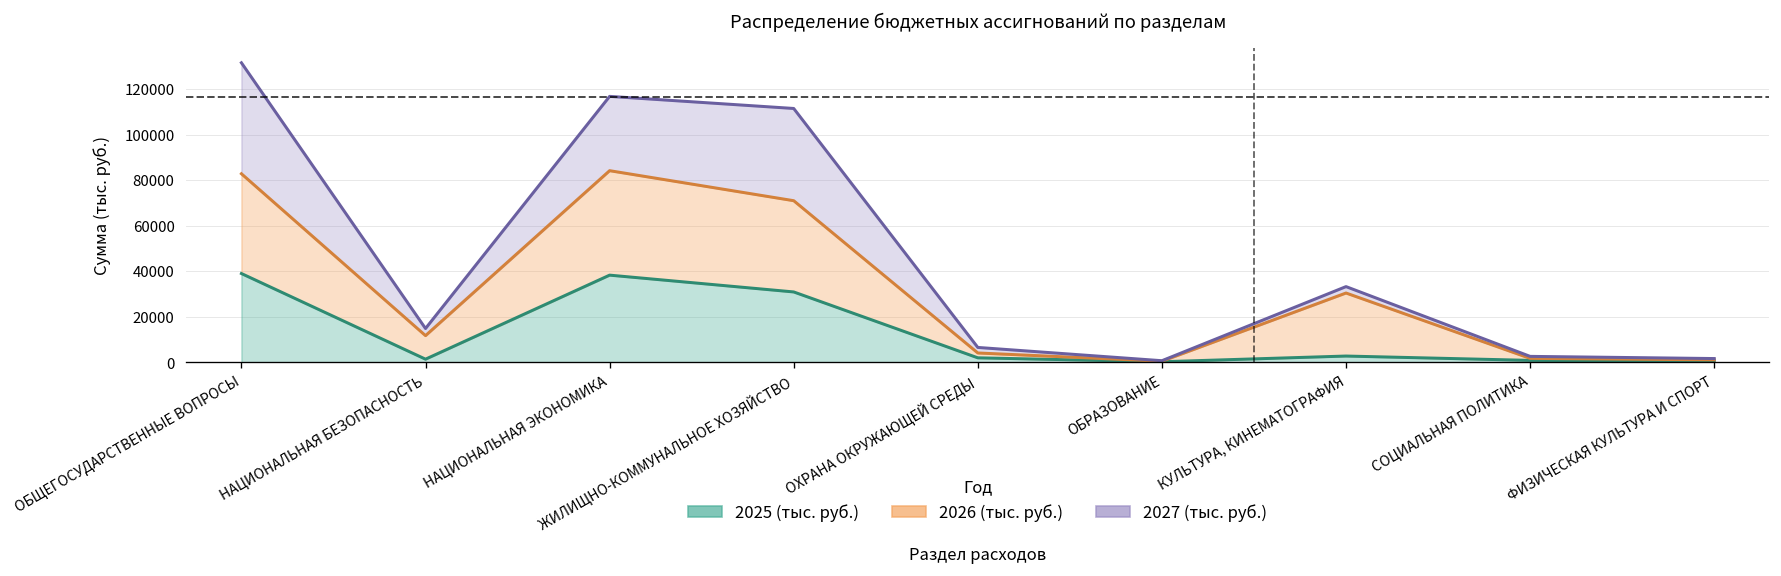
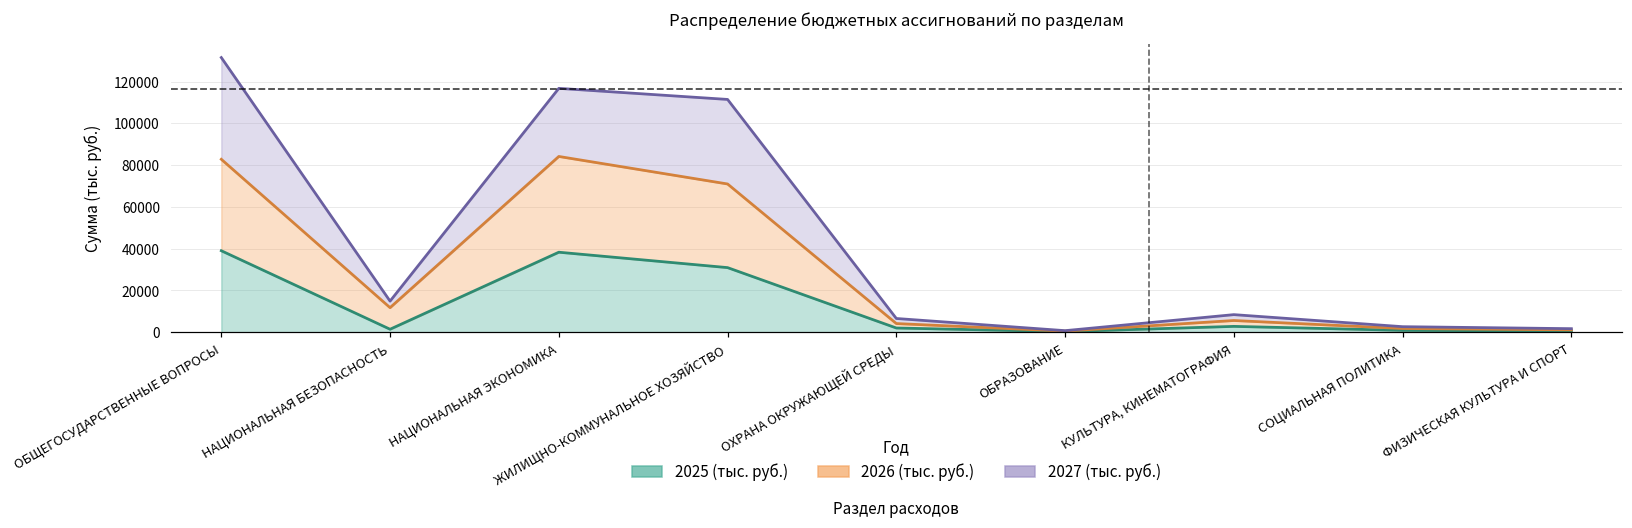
2026 (тыс. руб.), КУЛЬТУРА, КИНЕМАТОГРАФИЯ: 28000 -> 3000
